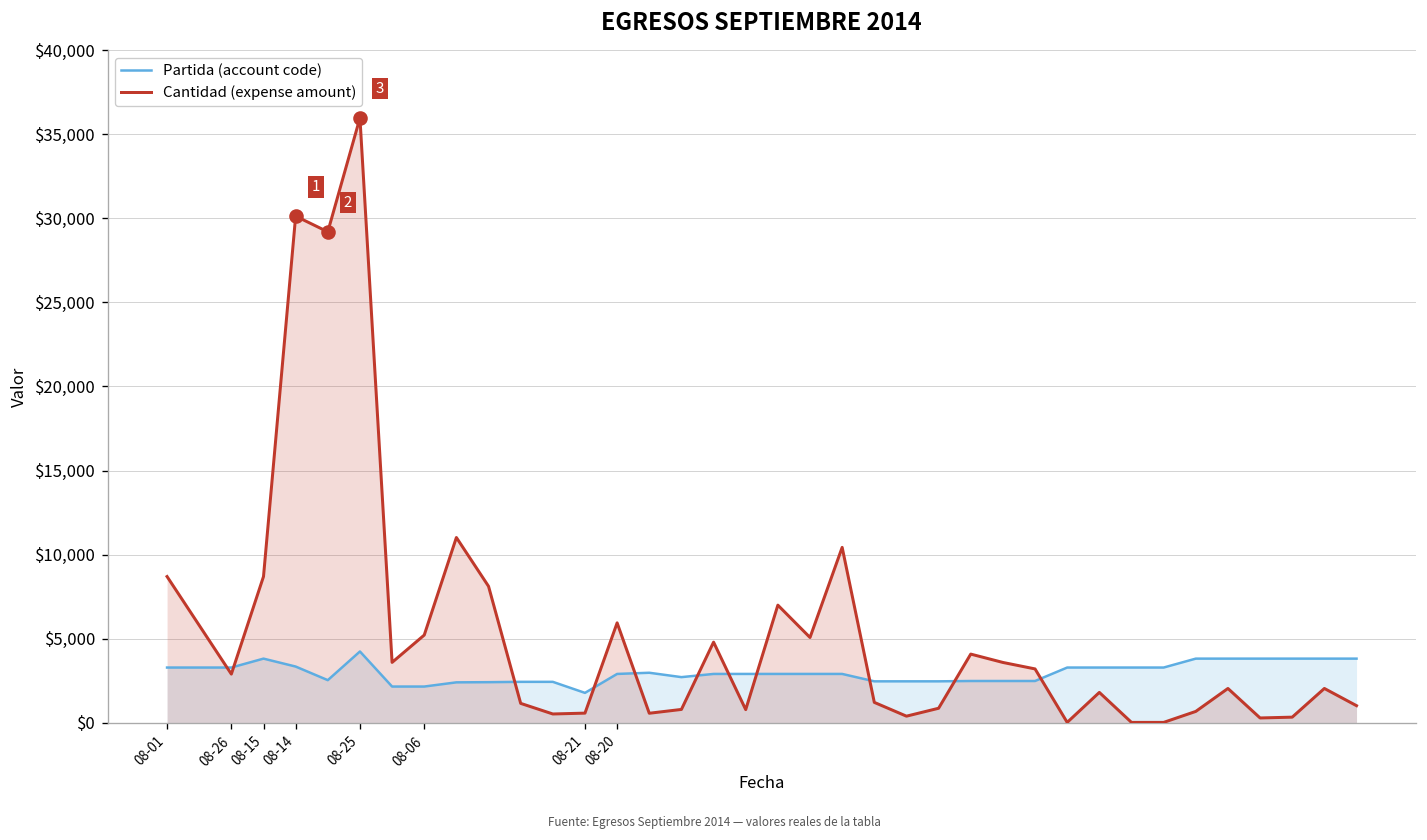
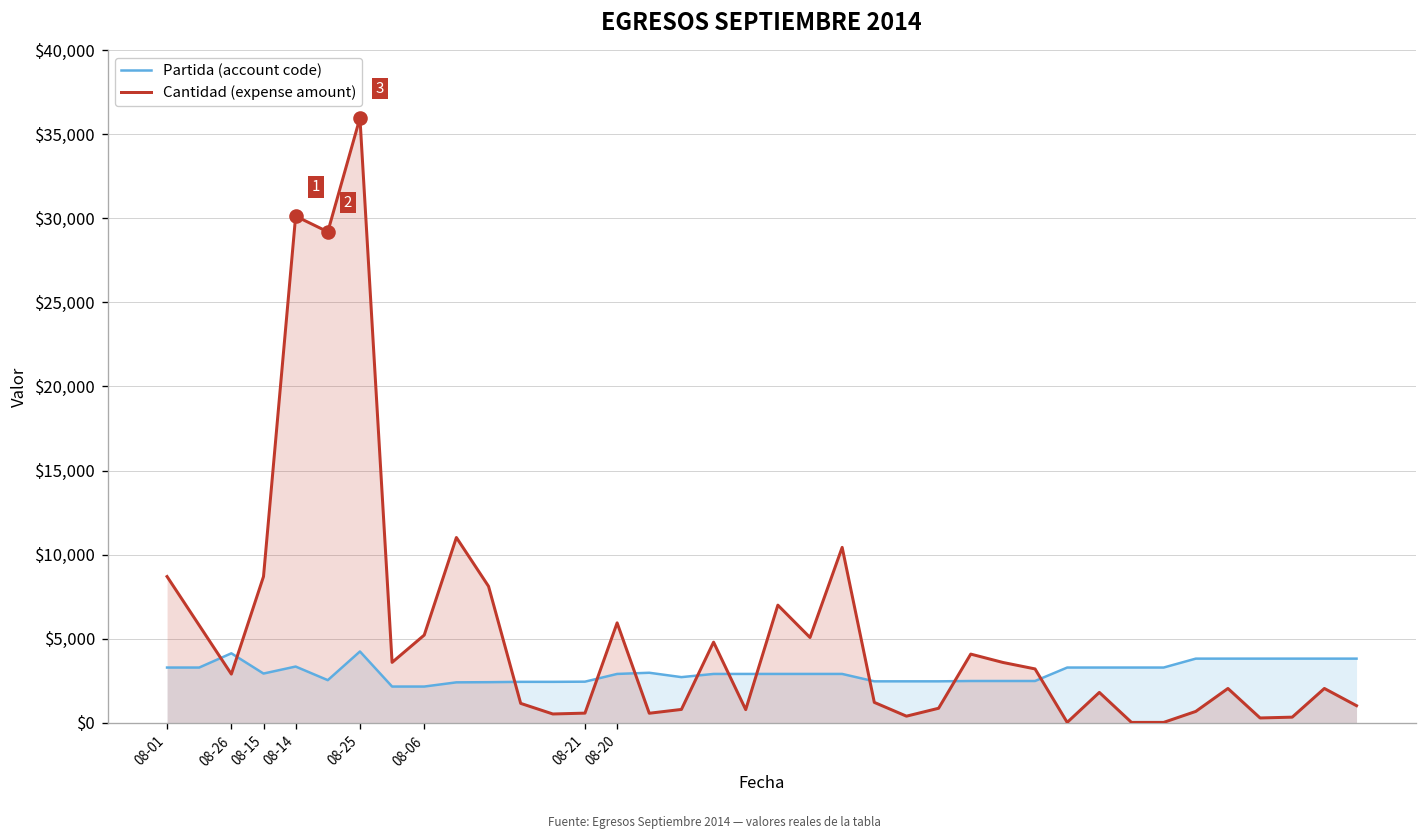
Partida (account code), 08-26: $3,300 -> $4,100
Partida (account code), 08-15: $3,800 -> $2,900
Partida (account code), 08-21: $1,800 -> $2,500
